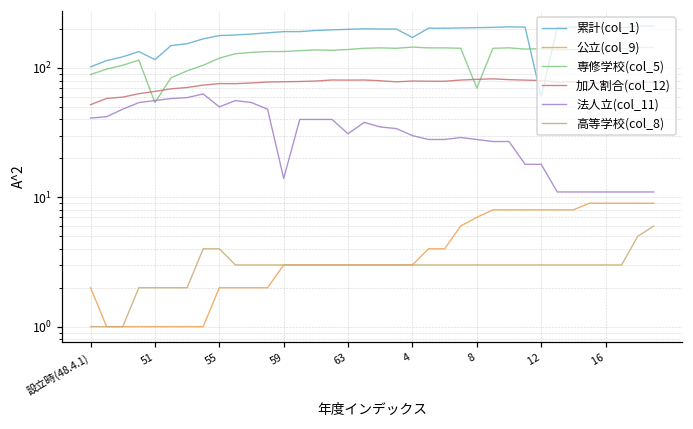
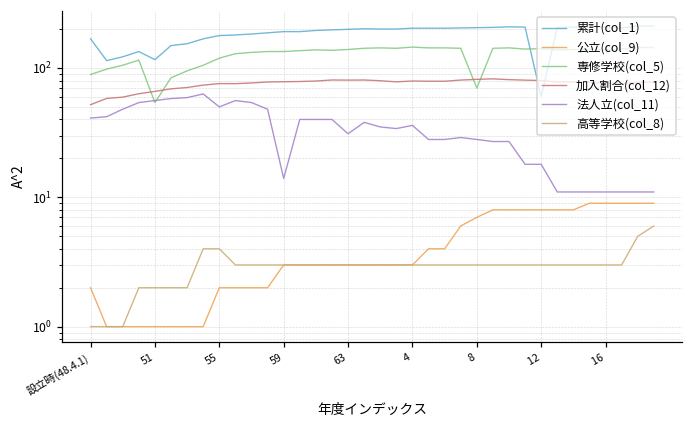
累計(col_1), 設立時(48.4.1): 100 -> 170
累計(col_1), 4: 170 -> 200
法人立(col_11), 4: 30 -> 36
